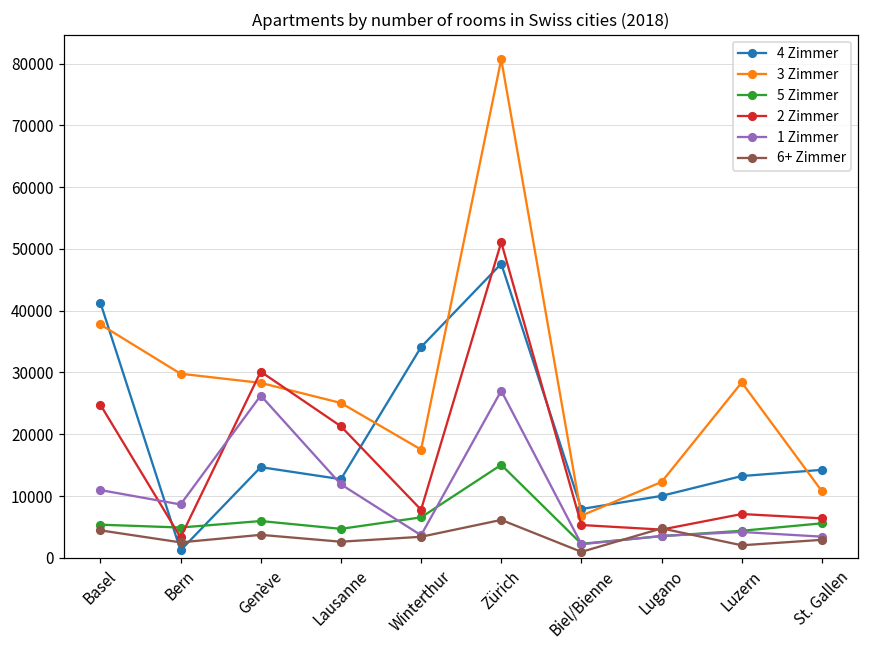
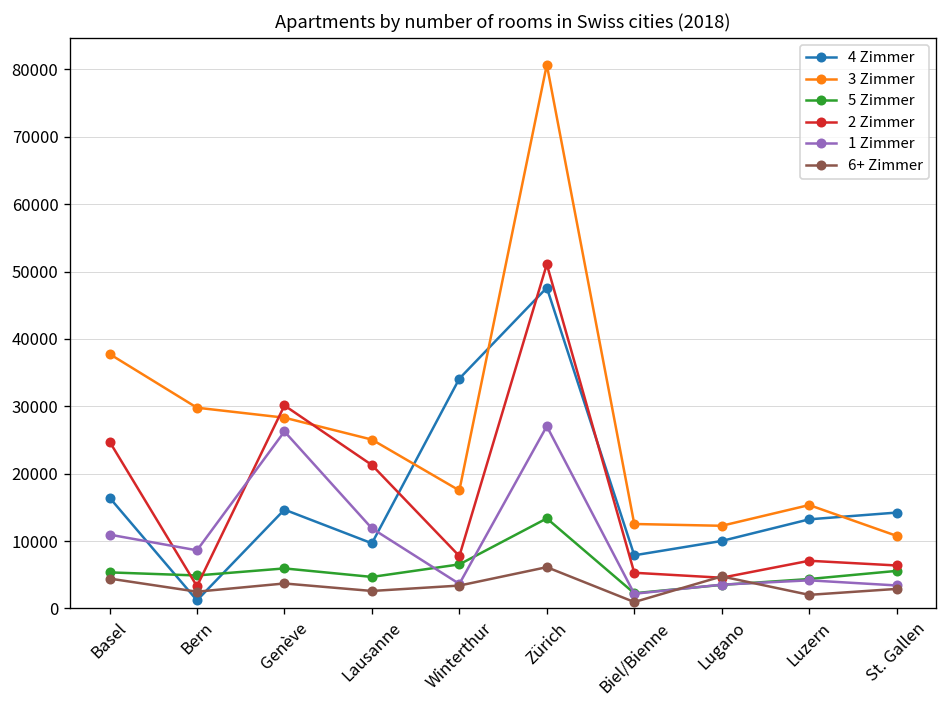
4 Zimmer, Basel: 41000 -> 16000
4 Zimmer, Lausanne: 13000 -> 10000
5 Zimmer, Zürich: 15000 -> 13000
3 Zimmer, Biel/Bienne: 7000 -> 13000
3 Zimmer, Luzern: 28000 -> 15000
